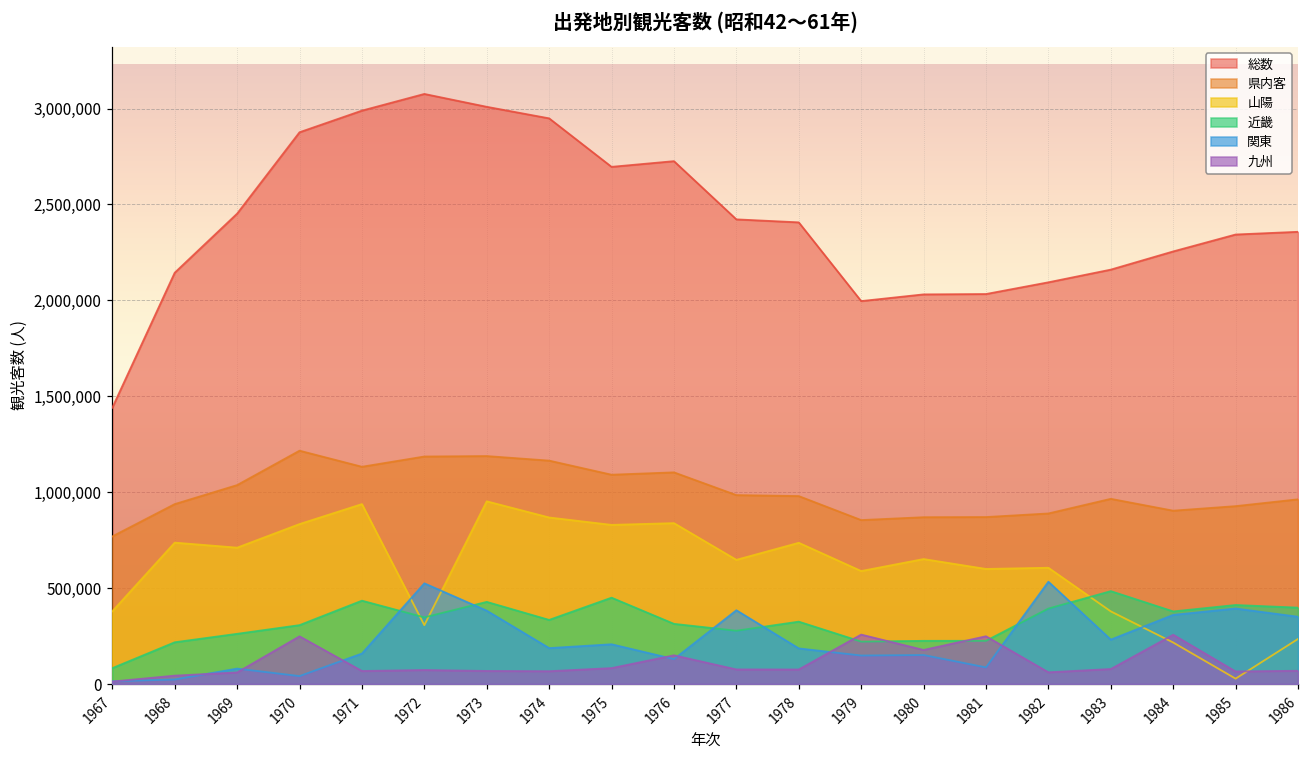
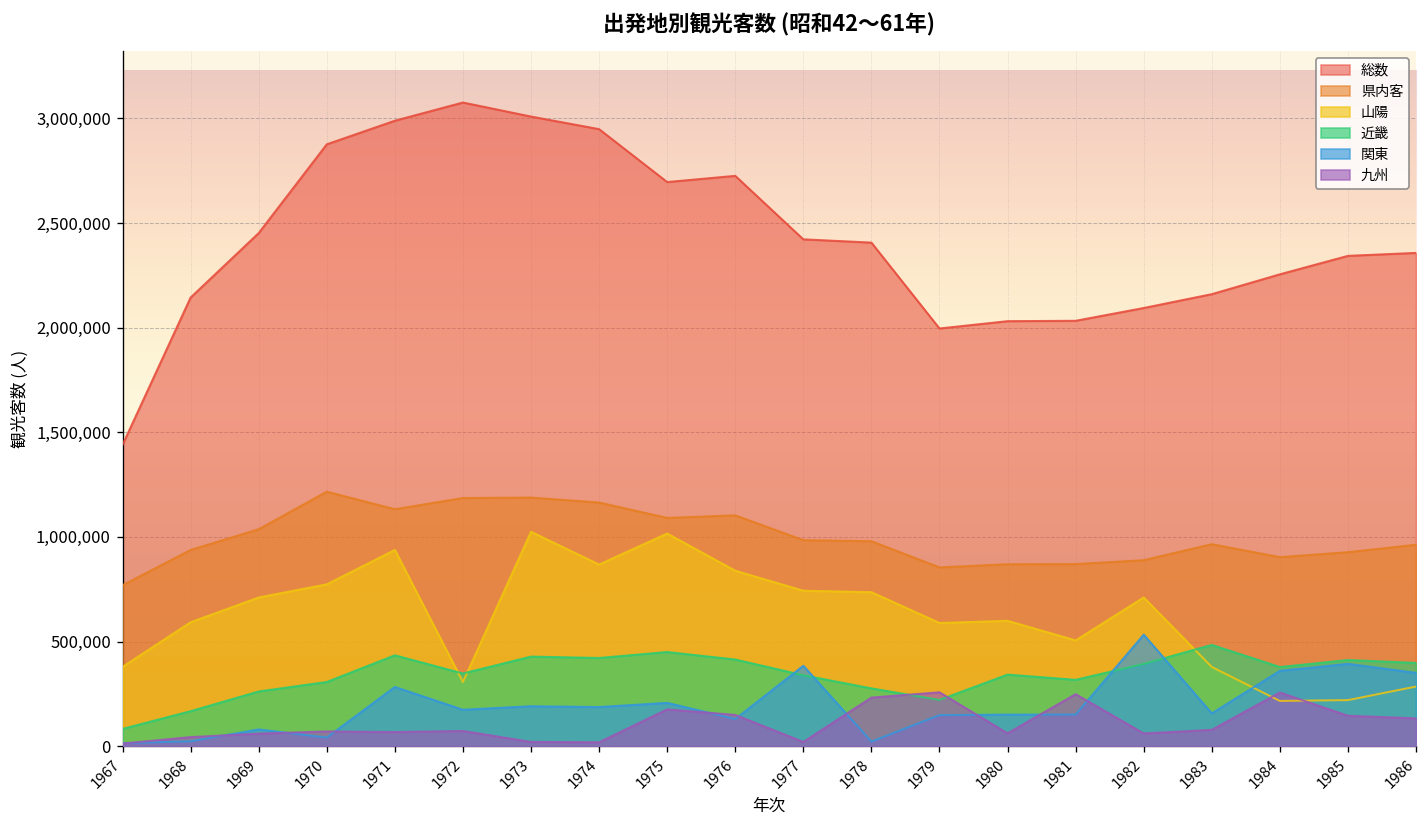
山陽, 1968: 740,000 -> 590,000
近畿, 1968: 220,000 -> 170,000
山陽, 1970: 830,000 -> 770,000
九州, 1970: 250,000 -> 70,000
関東, 1971: 160,000 -> 280,000
関東, 1972: 520,000 -> 170,000
山陽, 1973: 950,000 -> 1,020,000
関東, 1973: 380,000 -> 190,000
九州, 1973: 70,000 -> 20,000
近畿, 1974: 330,000 -> 420,000
九州, 1974: 70,000 -> 20,000
山陽, 1975: 830,000 -> 1,020,000
九州, 1975: 80,000 -> 180,000
近畿, 1976: 310,000 -> 410,000
山陽, 1977: 650,000 -> 740,000
近畿, 1977: 280,000 -> 340,000
九州, 1977: 80,000 -> 20,000
近畿, 1978: 330,000 -> 280,000
関東, 1978: 190,000 -> 20,000
九州, 1978: 80,000 -> 230,000
山陽, 1980: 650,000 -> 600,000
近畿, 1980: 220,000 -> 340,000
九州, 1980: 180,000 -> 60,000
山陽, 1981: 600,000 -> 510,000
近畿, 1981: 230,000 -> 320,000
関東, 1981: 90,000 -> 150,000
山陽, 1982: 610,000 -> 710,000
関東, 1983: 230,000 -> 160,000
山陽, 1985: 30,000 -> 220,000
九州, 1985: 70,000 -> 150,000
山陽, 1986: 230,000 -> 290,000
九州, 1986: 70,000 -> 130,000
